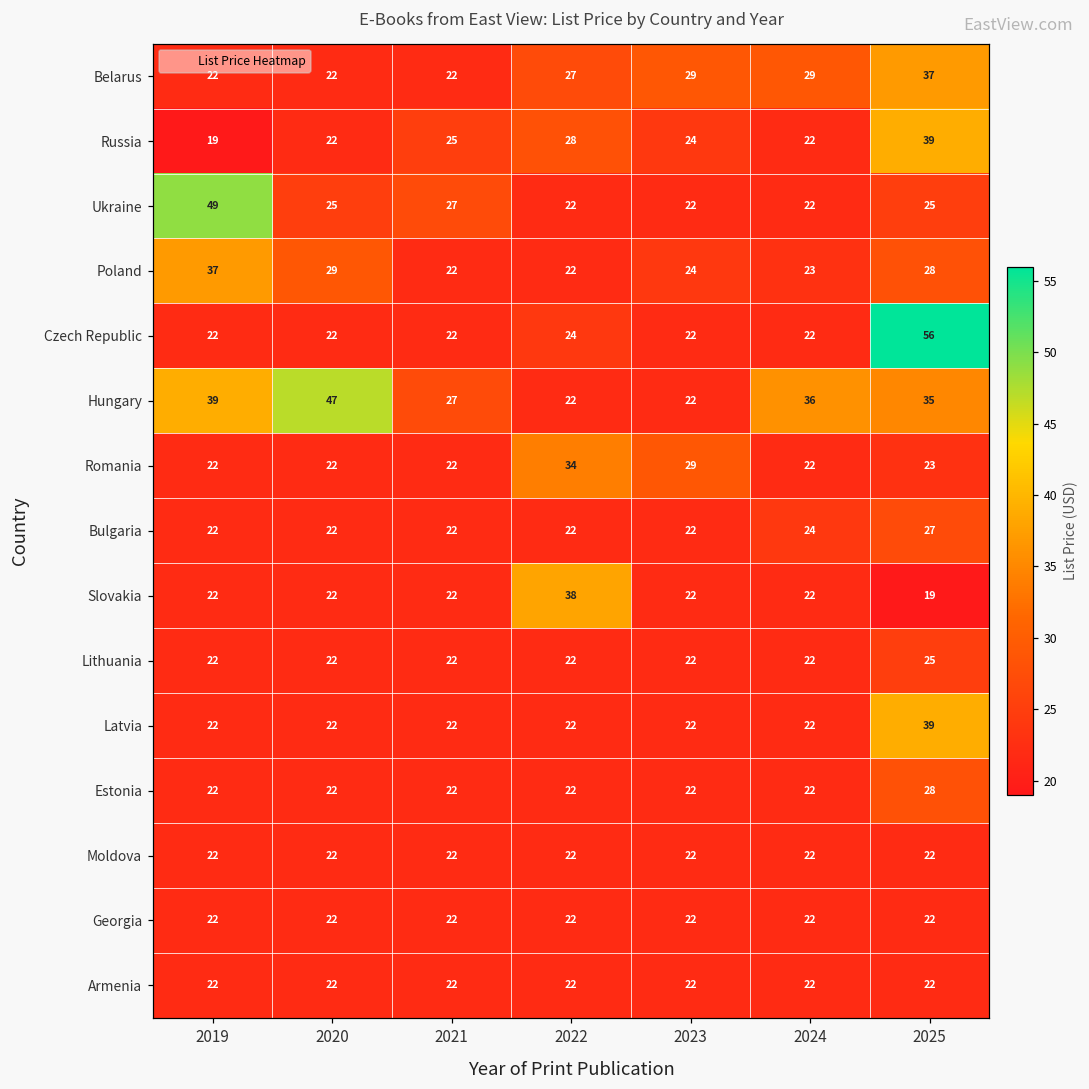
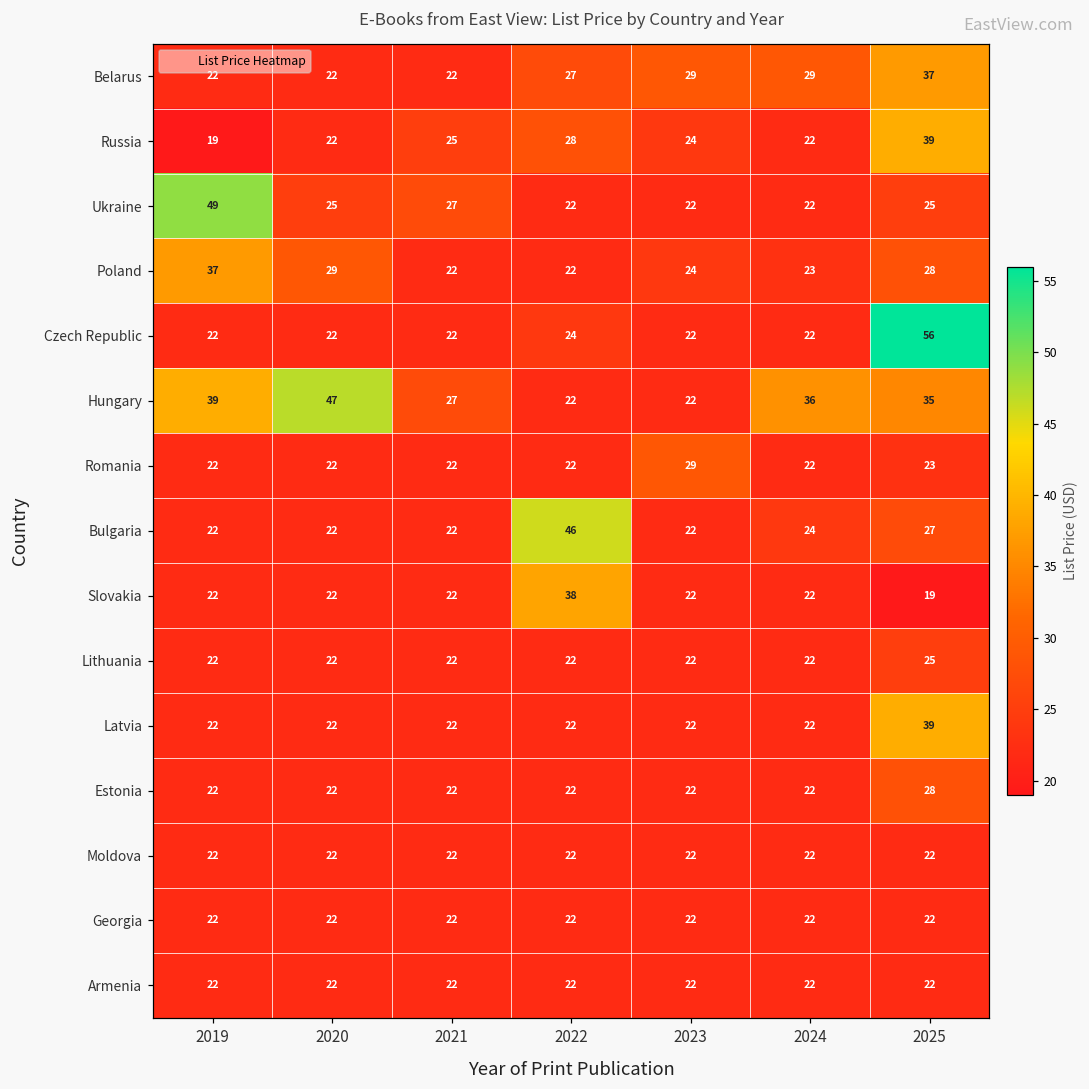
Romania, 2022: 34 -> 22
Bulgaria, 2022: 22 -> 46
